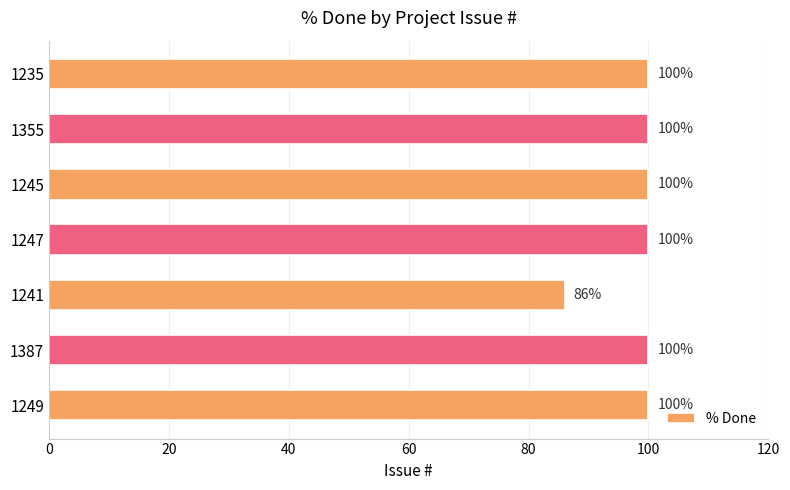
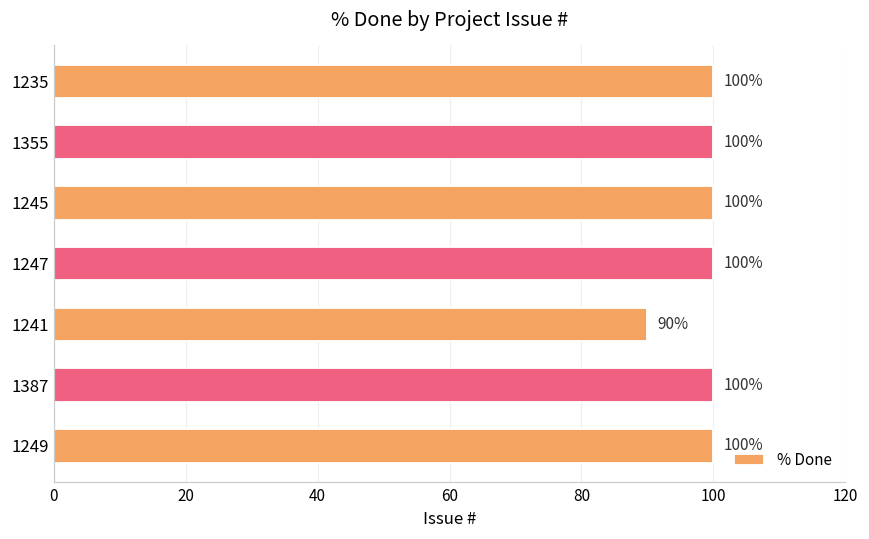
1241: 86% -> 90%
